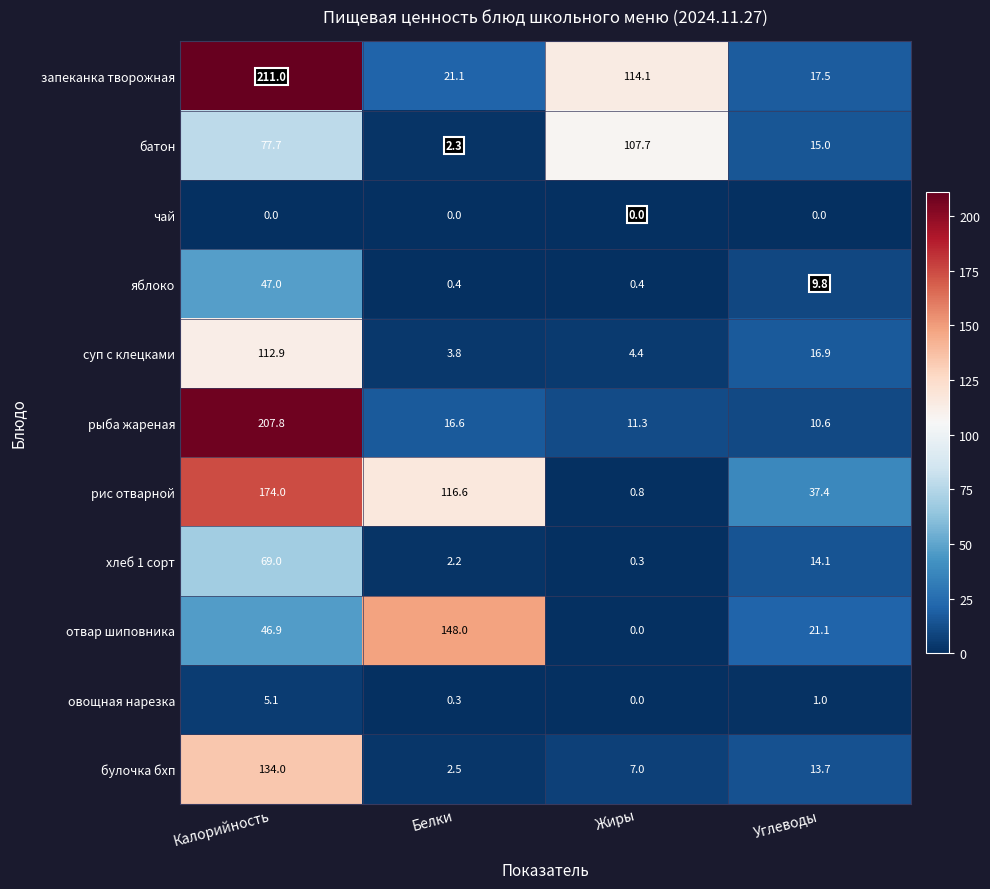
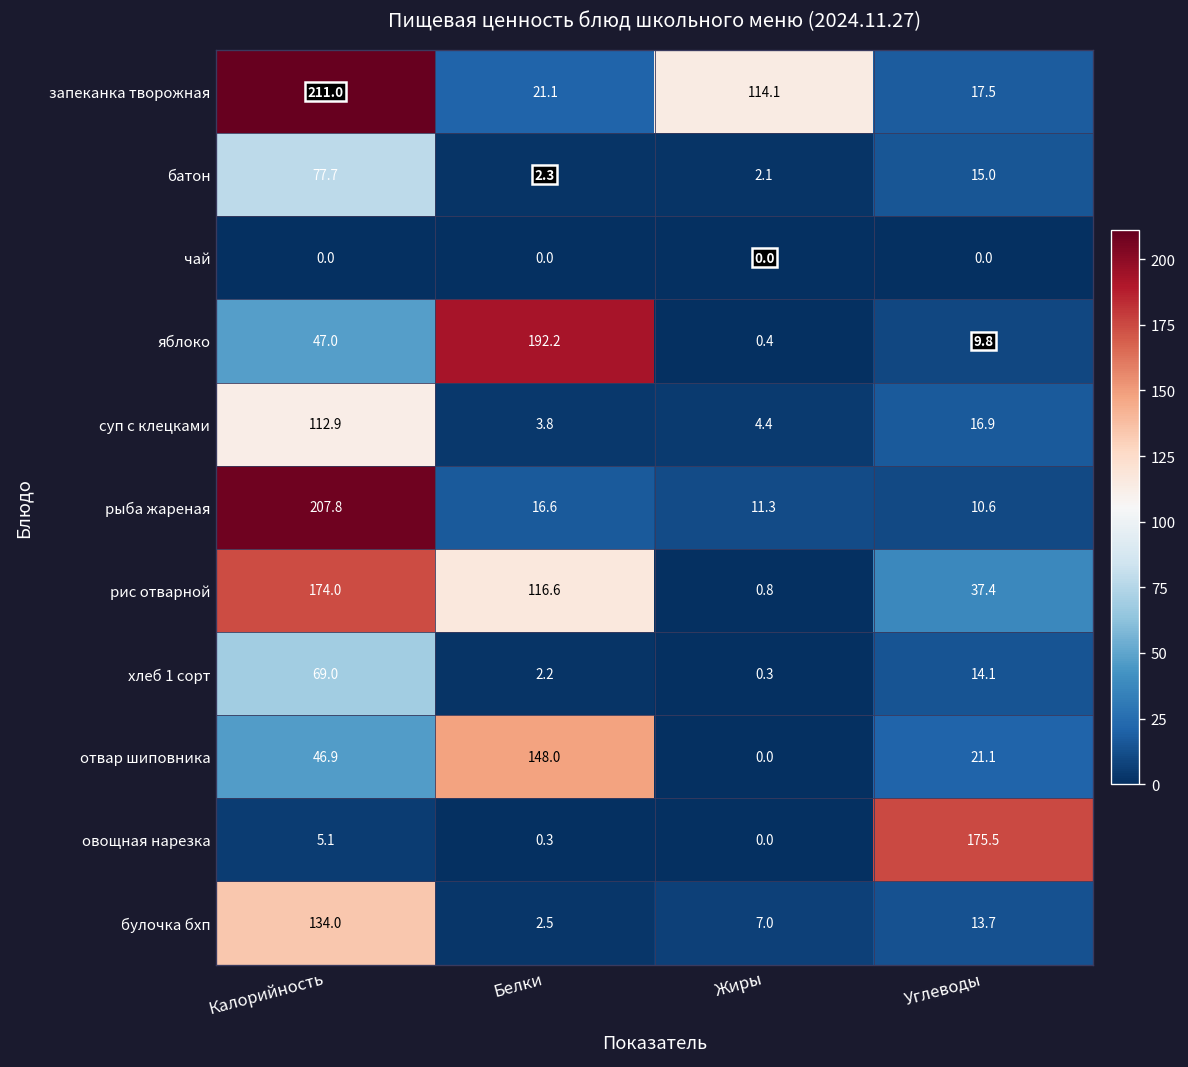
батон, Жиры: 107.7 -> 2.1
яблоко, Белки: 0.4 -> 192.2
овощная нарезка, Углеводы: 1.0 -> 175.5
